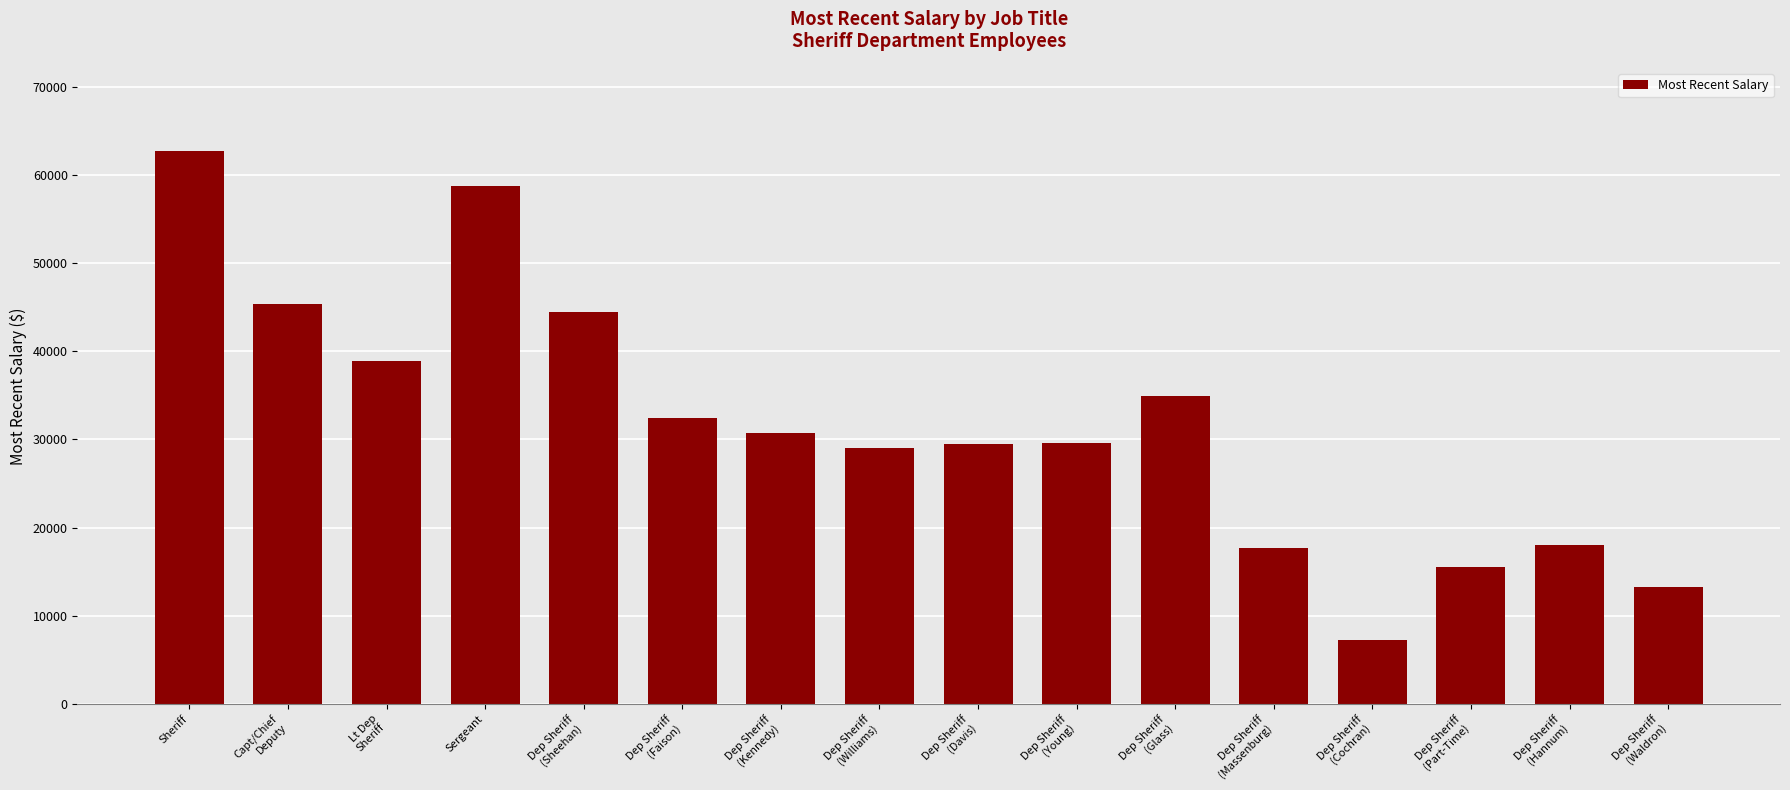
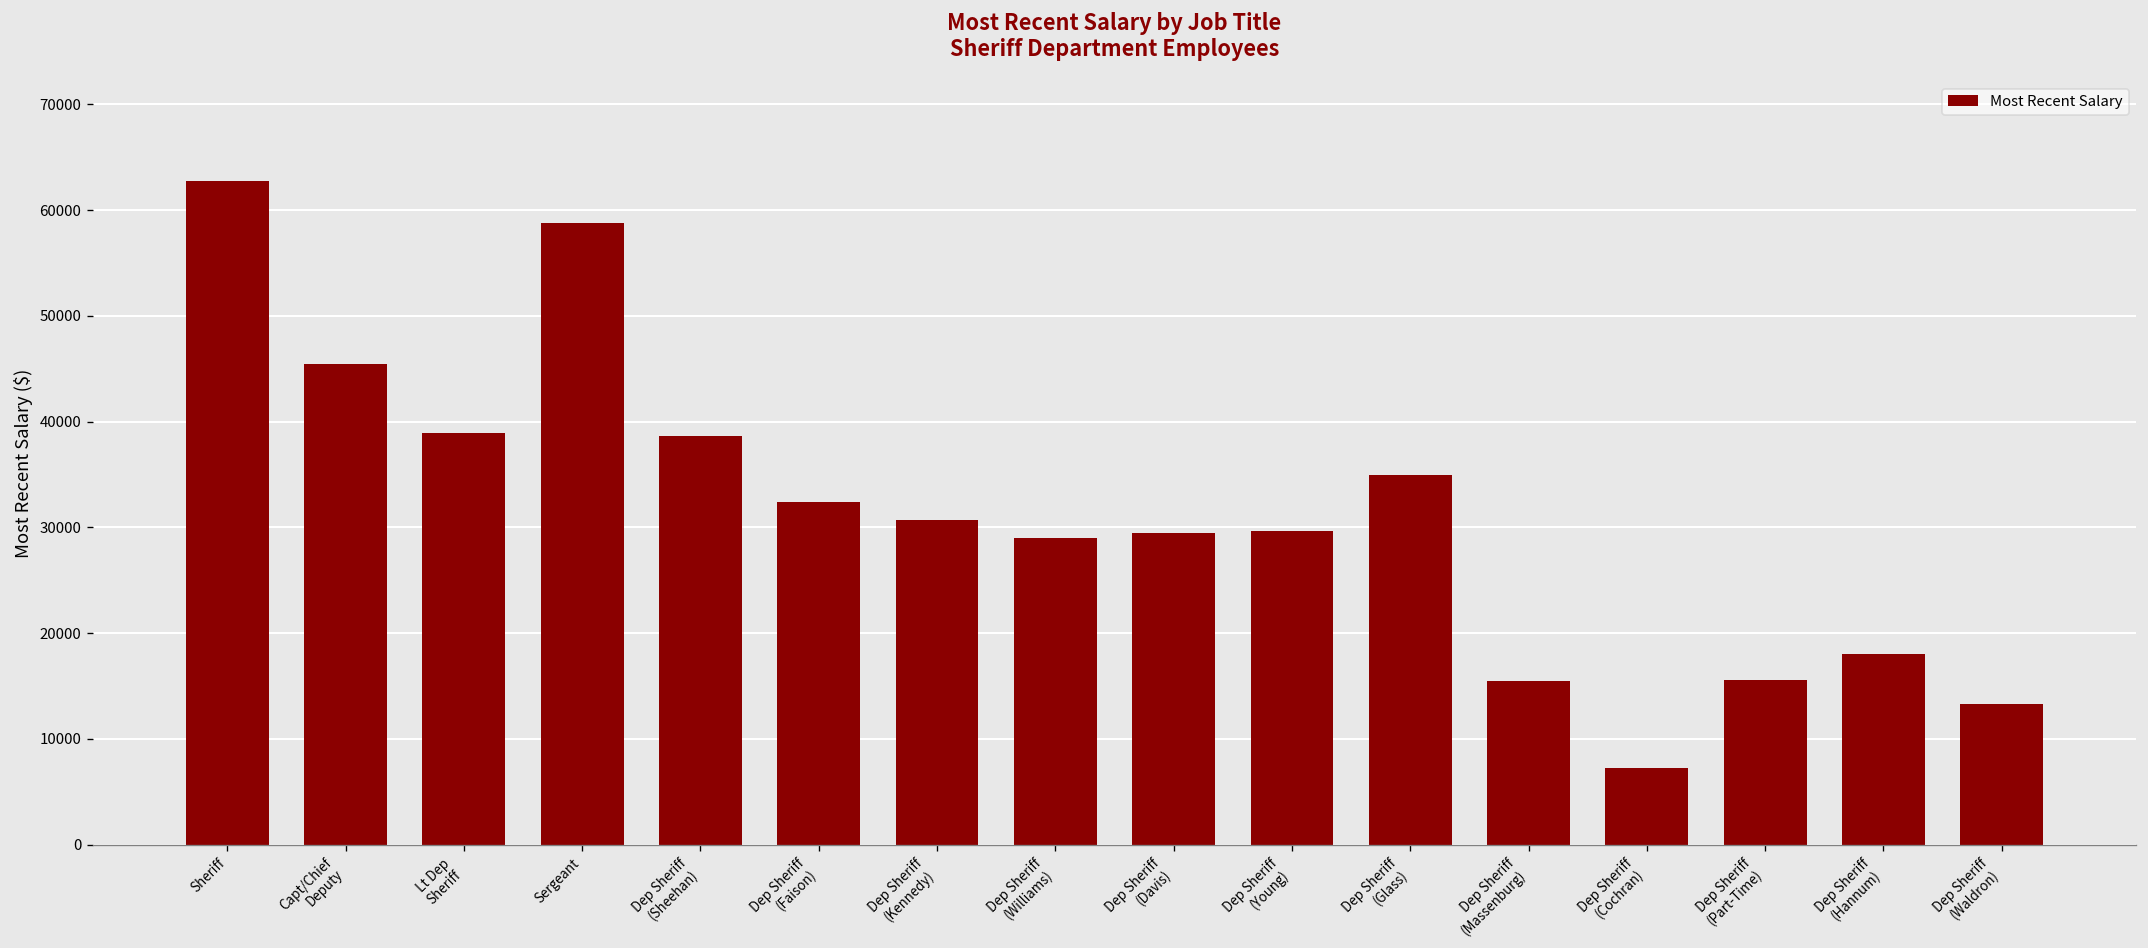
Dep Sheriff (Sheehan): 44000 -> 39000
Dep Sheriff (Massenburg): 18000 -> 15000
